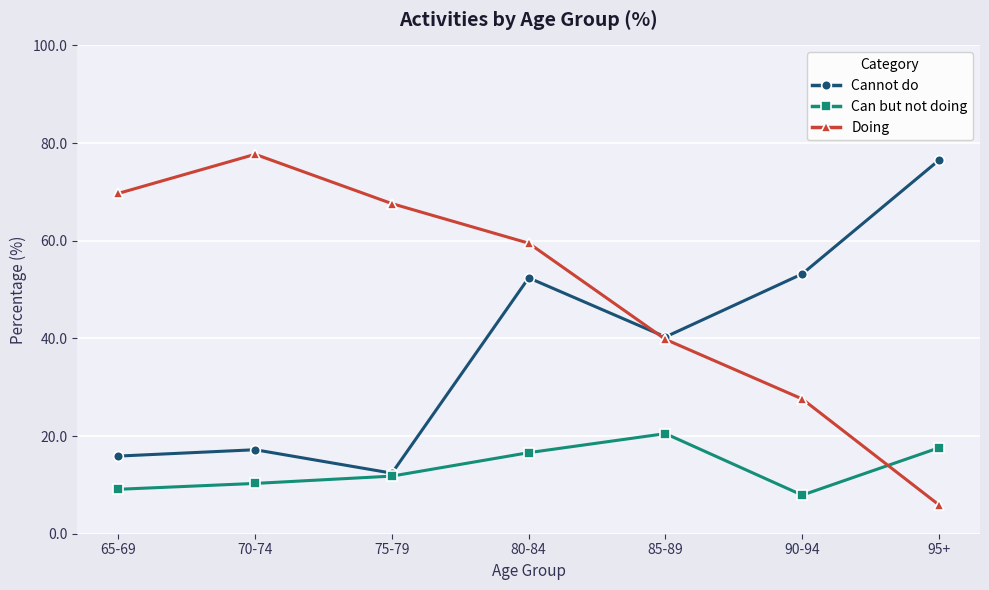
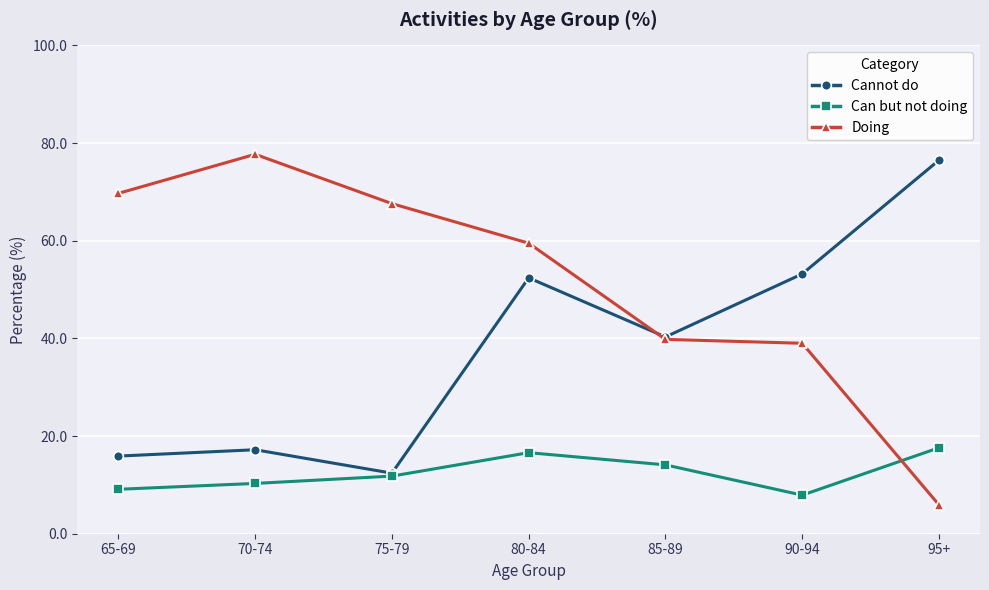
Can but not doing, 85-89: 21 -> 14
Doing, 90-94: 28 -> 39
